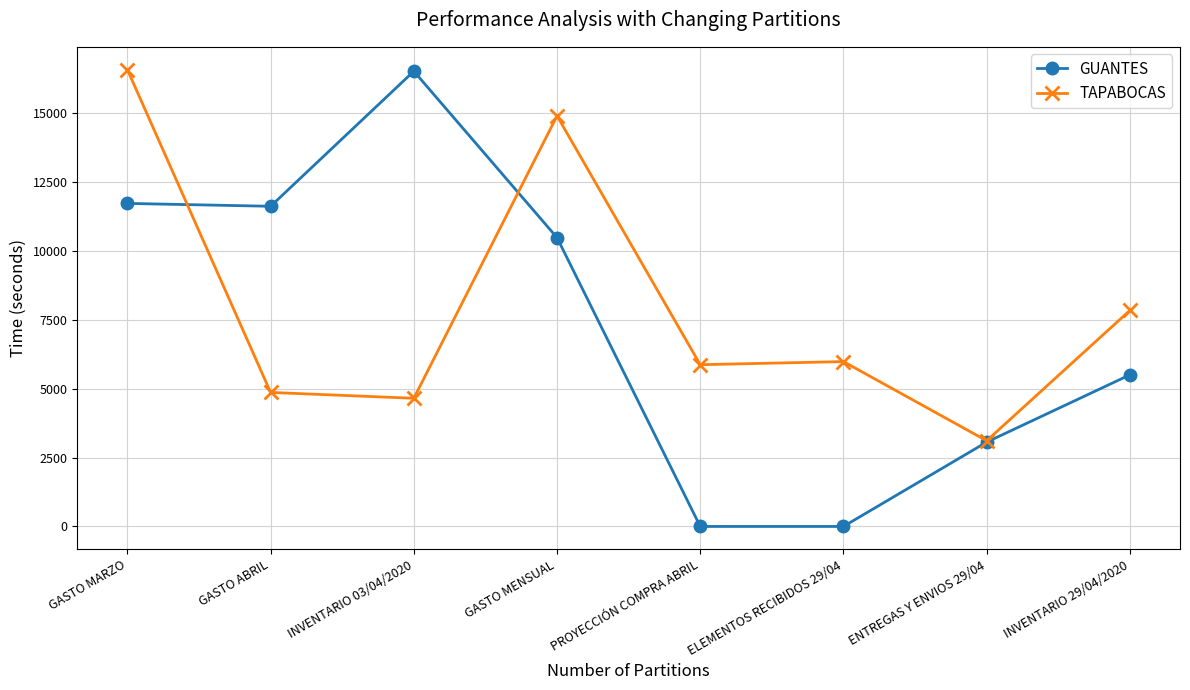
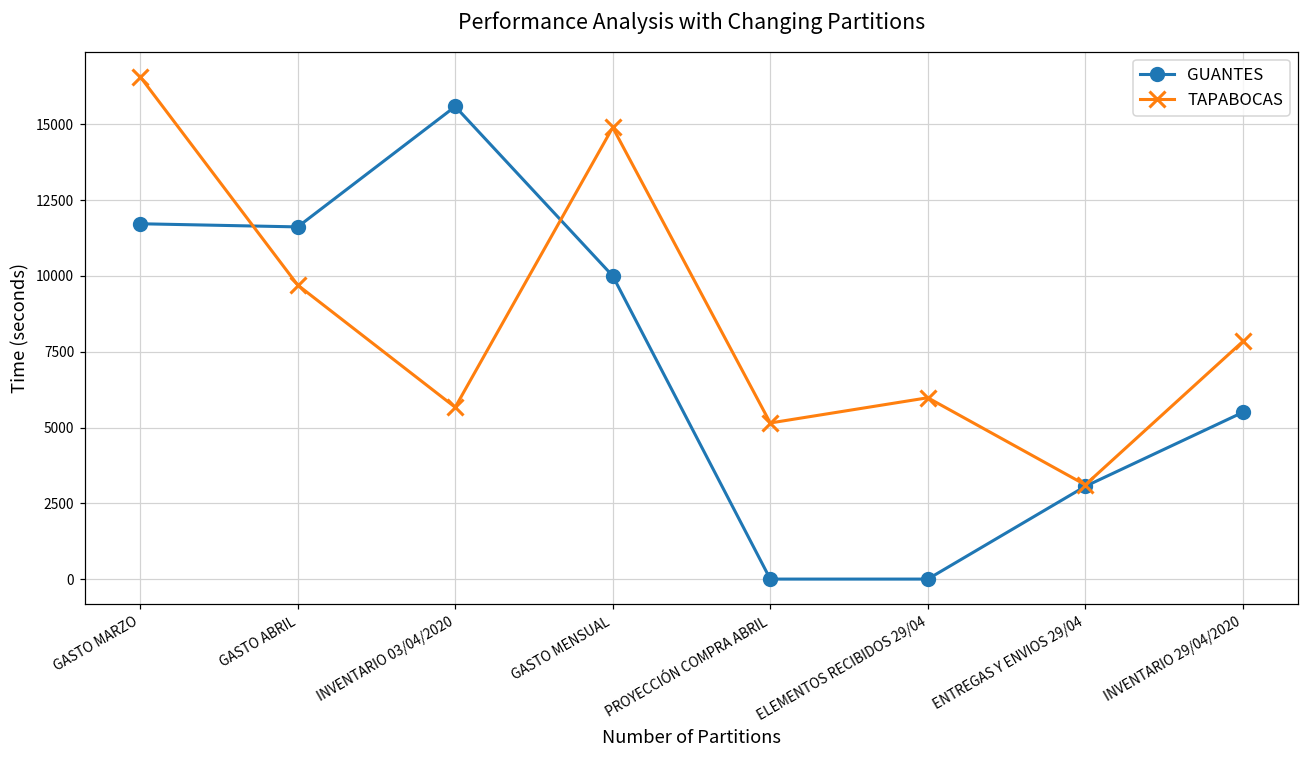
TAPABOCAS, GASTO ABRIL: 4900 -> 9700
GUANTES, INVENTARIO 03/04/2020: 16500 -> 15600
TAPABOCAS, INVENTARIO 03/04/2020: 4700 -> 5700
GUANTES, GASTO MENSUAL: 10500 -> 10000
TAPABOCAS, PROYECCIÓN COMPRA ABRIL: 5900 -> 5200
